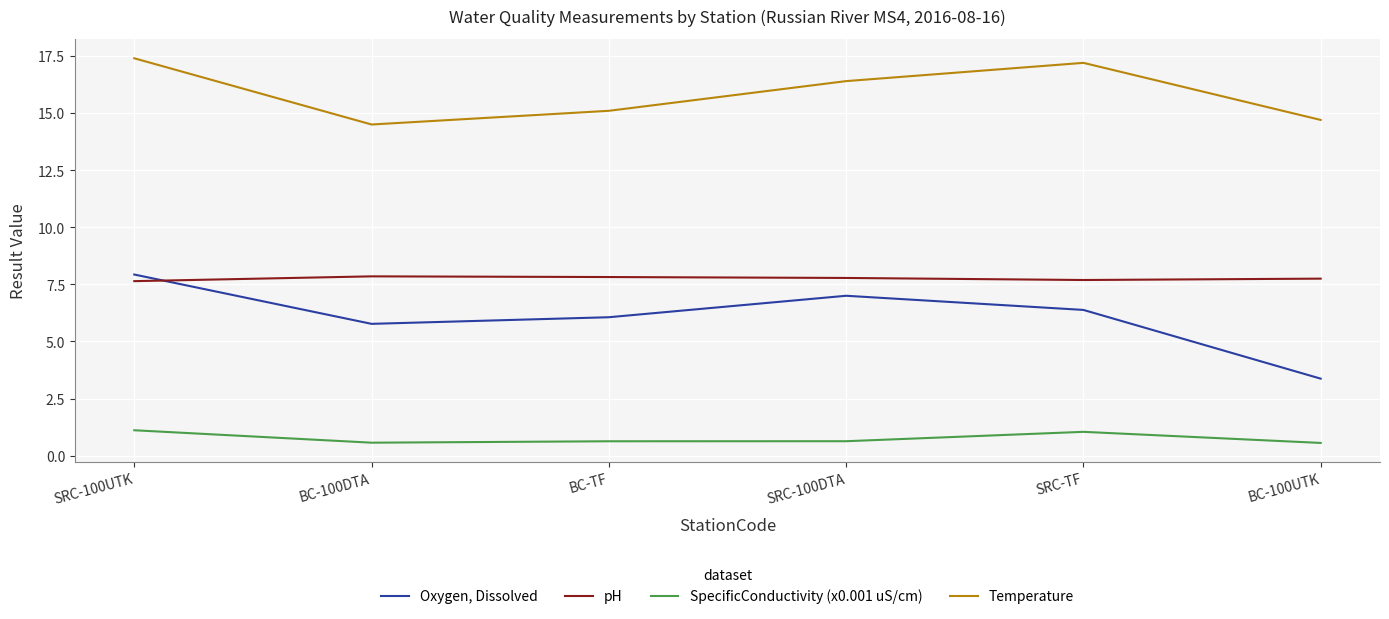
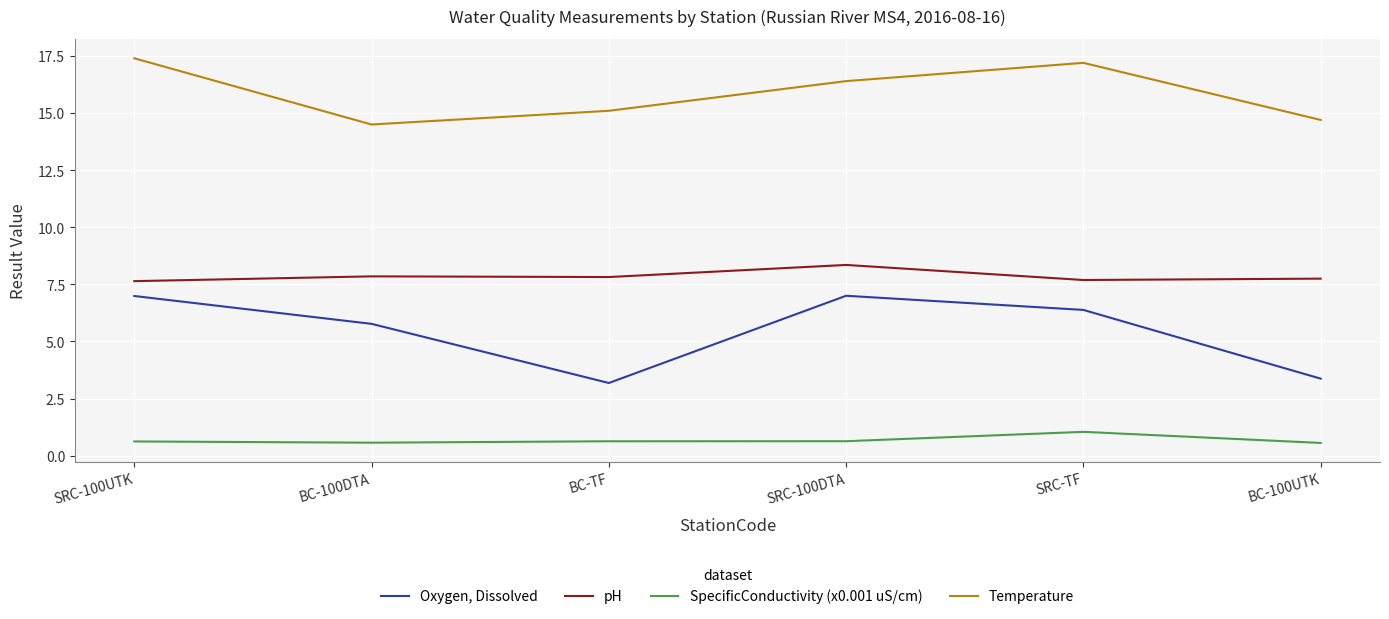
Oxygen, Dissolved, SRC-100UTK: 7.9 -> 7.0
SpecificConductivity (x0.001 uS/cm), SRC-100UTK: 1.1 -> 0.6
Oxygen, Dissolved, BC-TF: 6.1 -> 3.2
pH, SRC-100DTA: 7.8 -> 8.4
